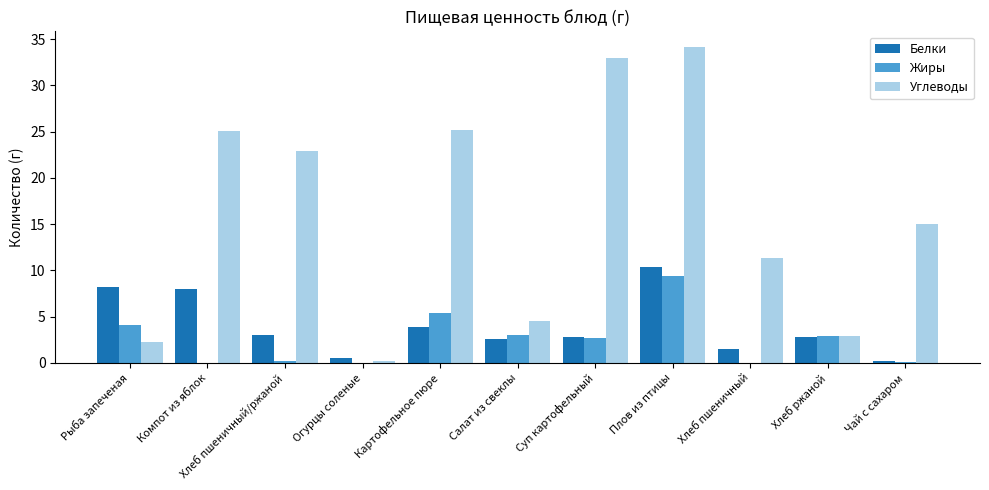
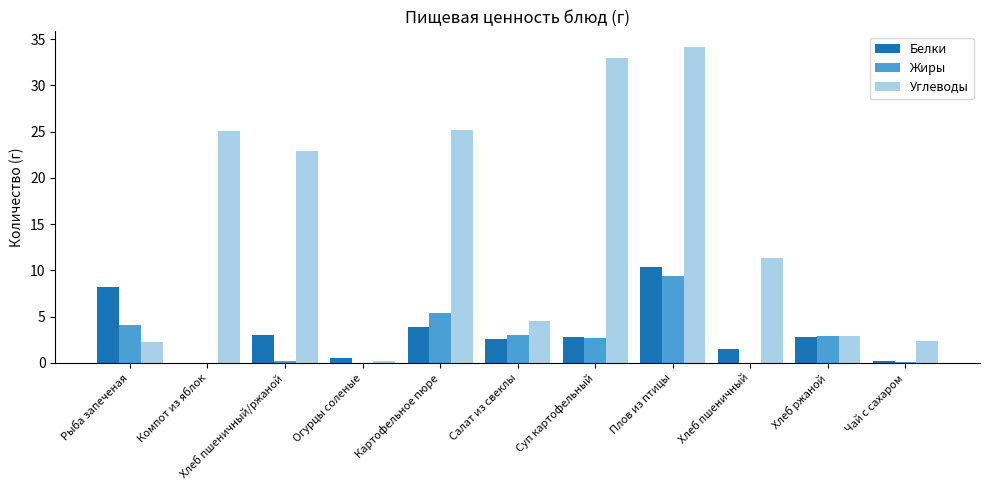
Белки, Компот из яблок: 8 -> 0
Углеводы, Чай с сахаром: 15 -> 2
